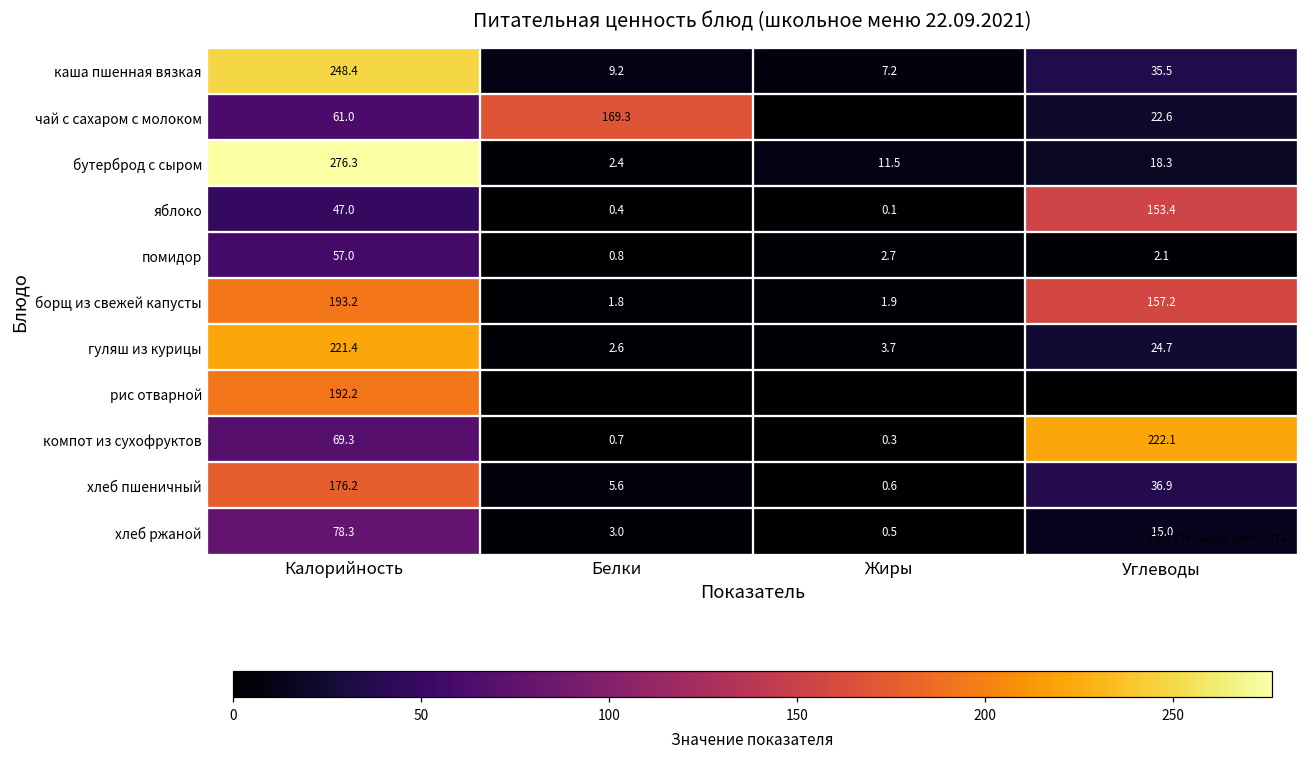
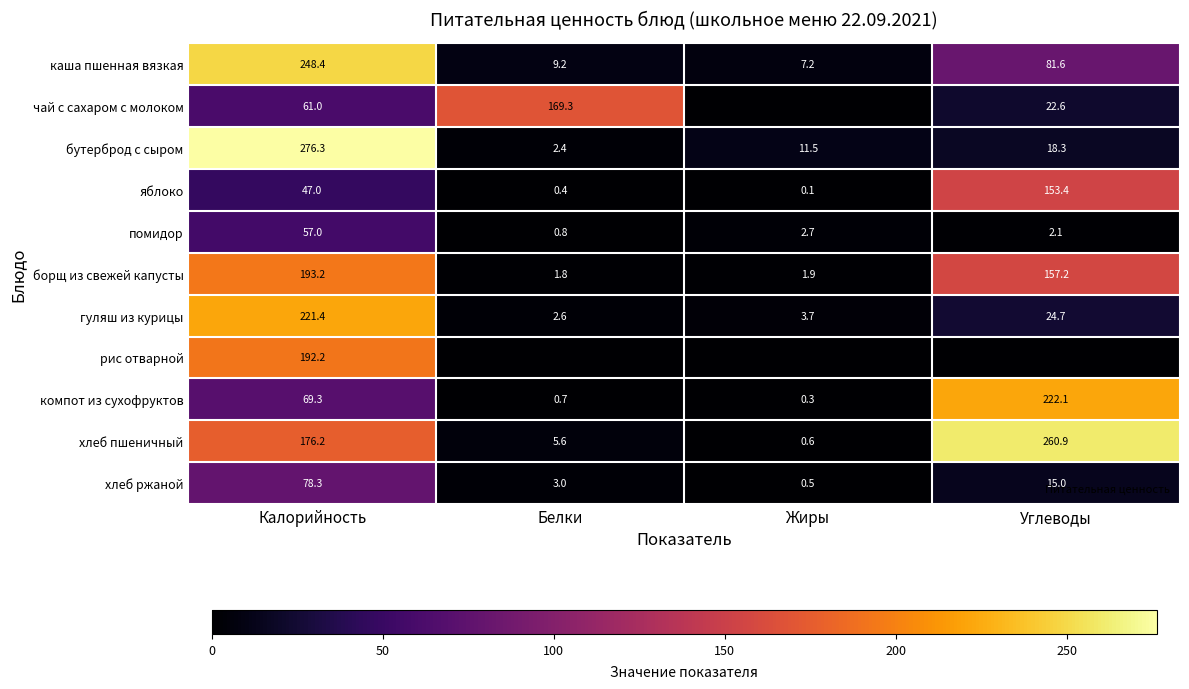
каша пшенная вязкая, Углеводы: 35.5 -> 81.6
хлеб пшеничный, Углеводы: 36.9 -> 260.9
